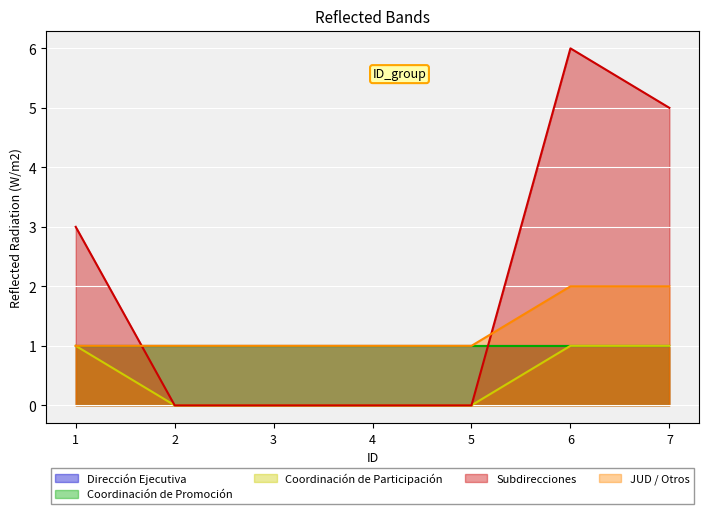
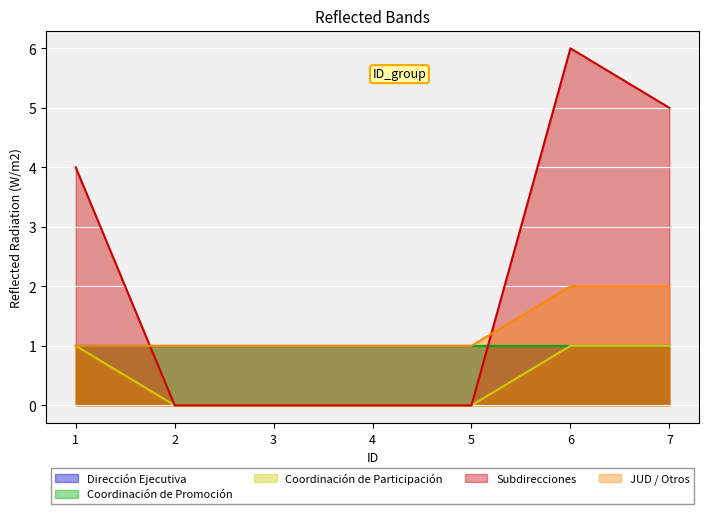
Subdirecciones, 1: 3 -> 4
